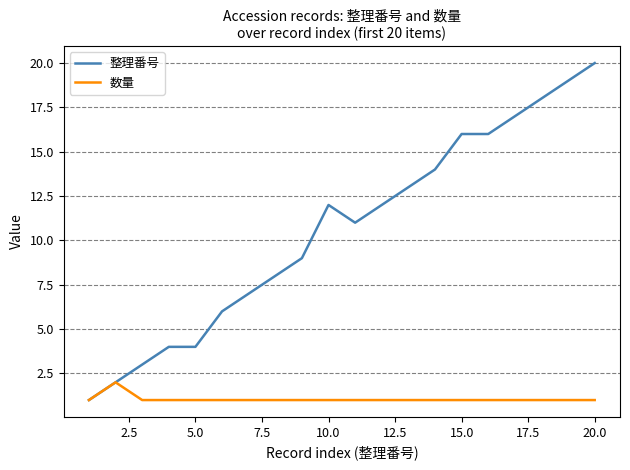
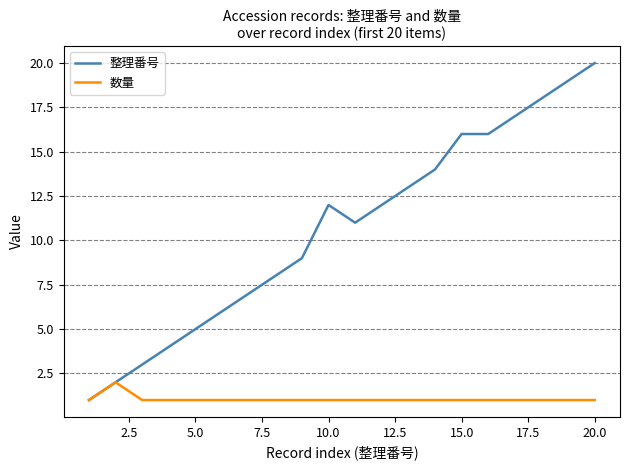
整理番号, 5.0: 4 -> 5
